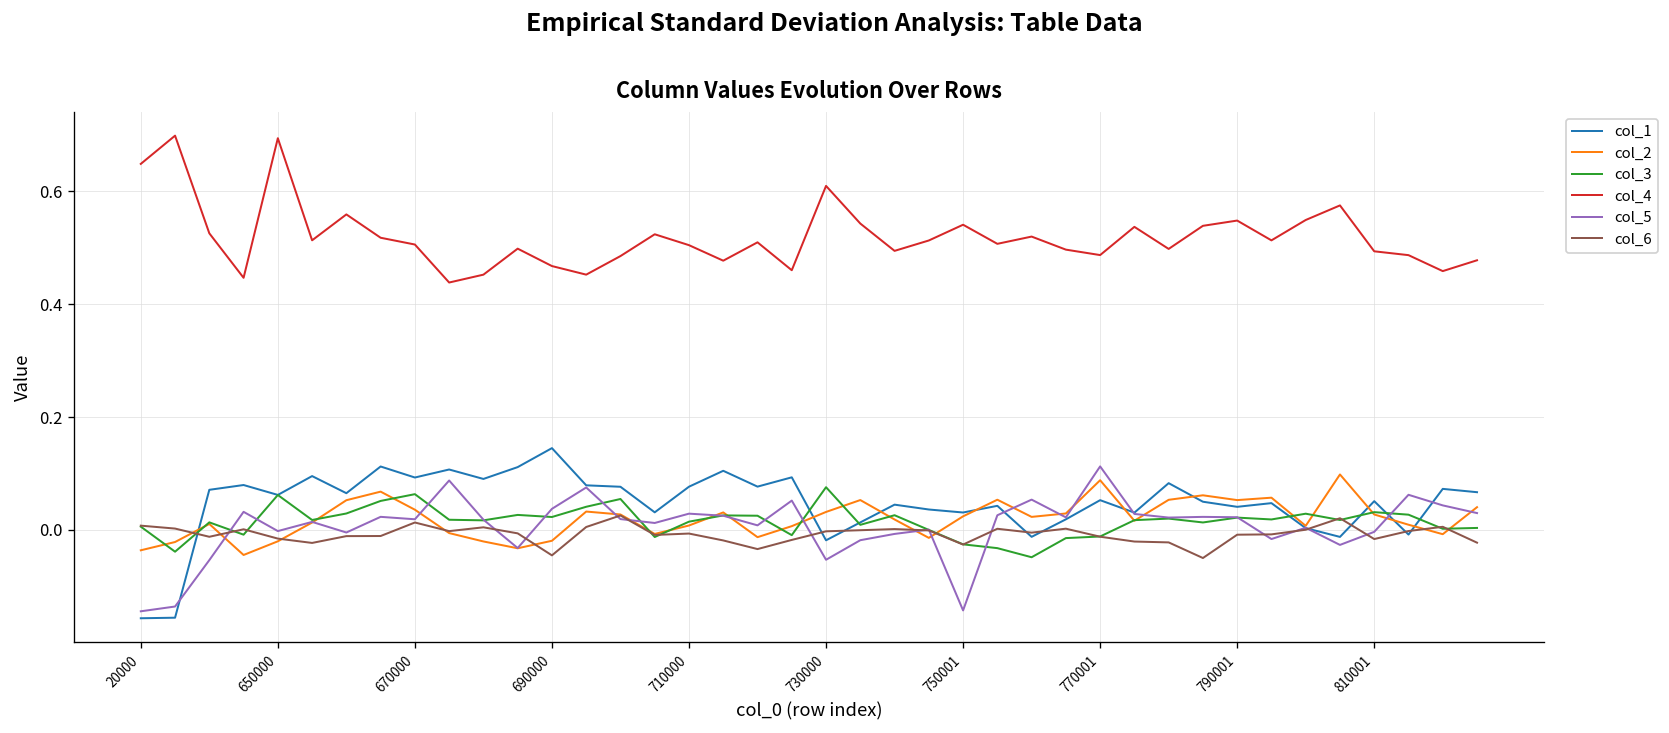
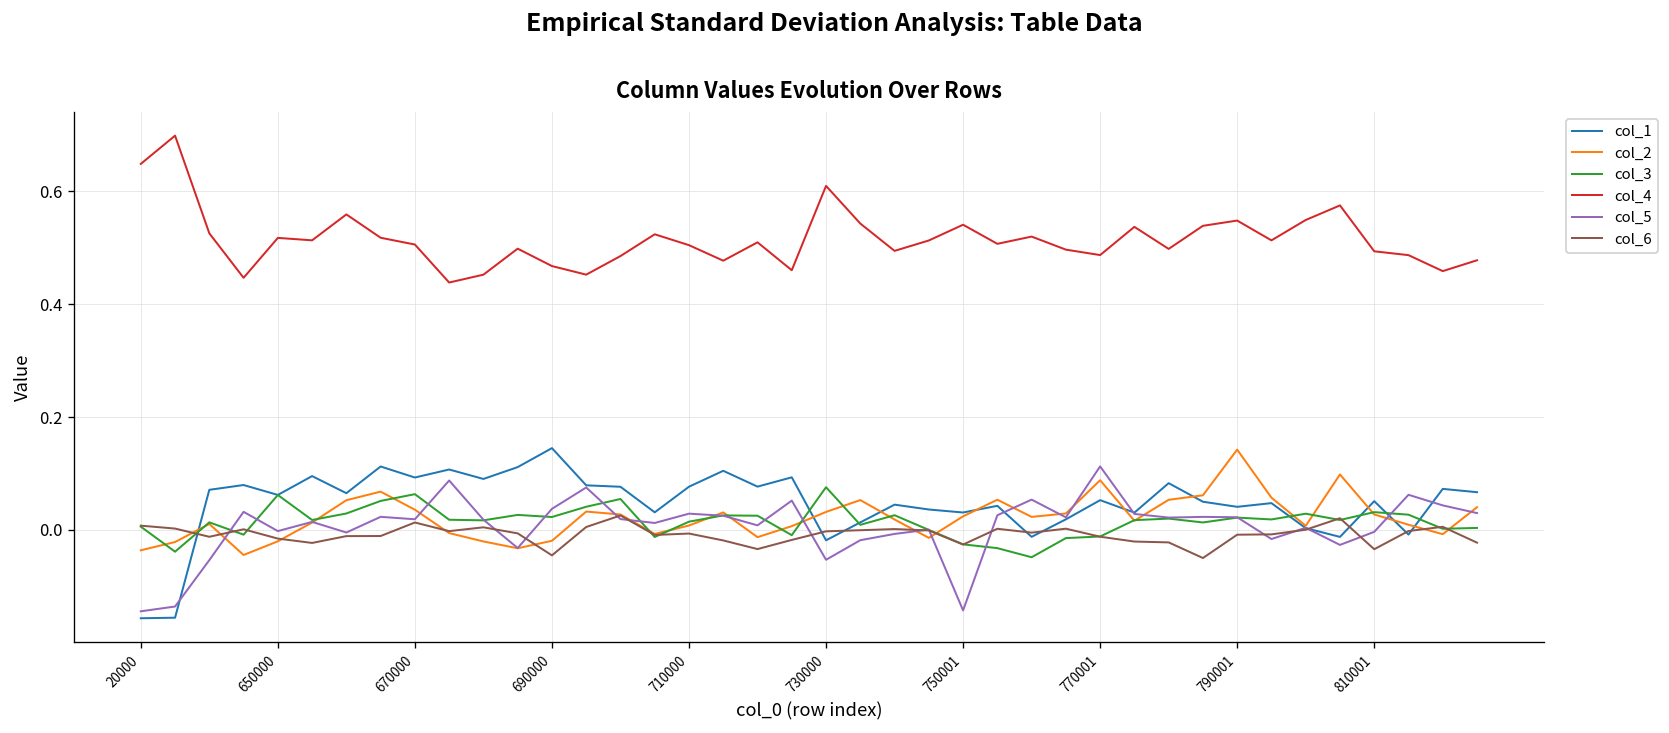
col_4, 650000: 0.69 -> 0.52
col_2, 790001: 0.05 -> 0.14
col_6, 810001: -0.02 -> -0.03
